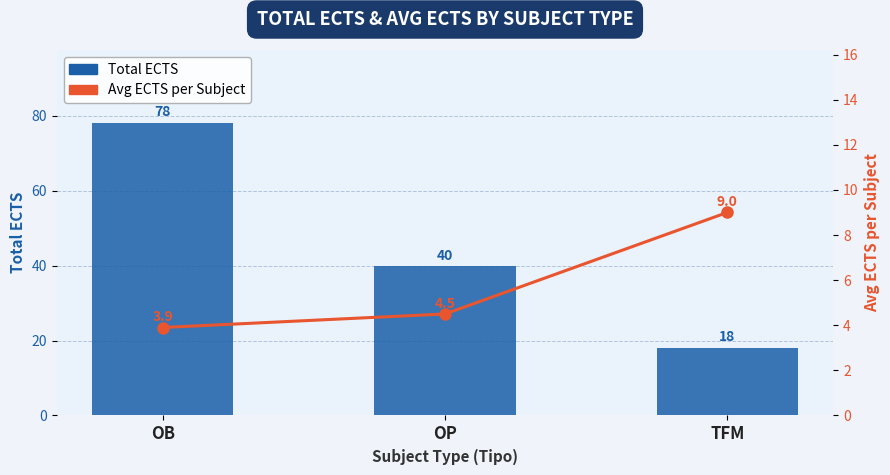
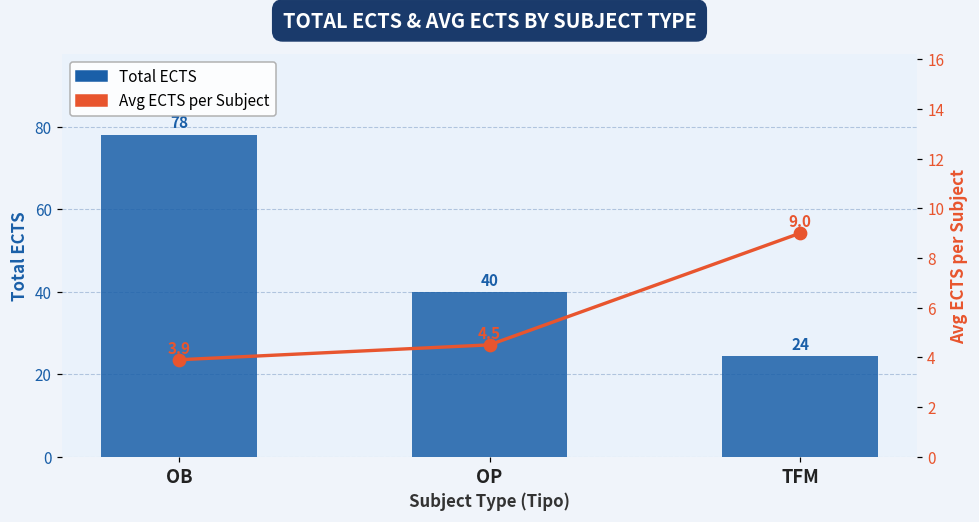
Total ECTS, TFM: 18 -> 24
